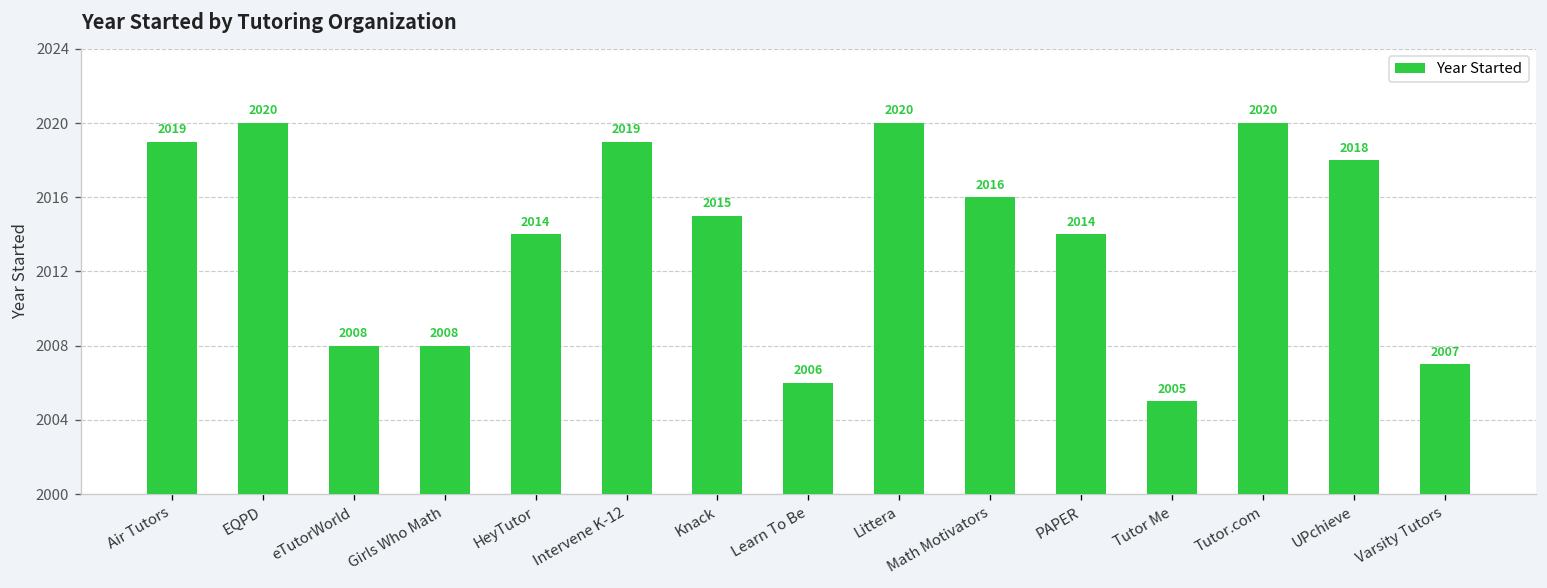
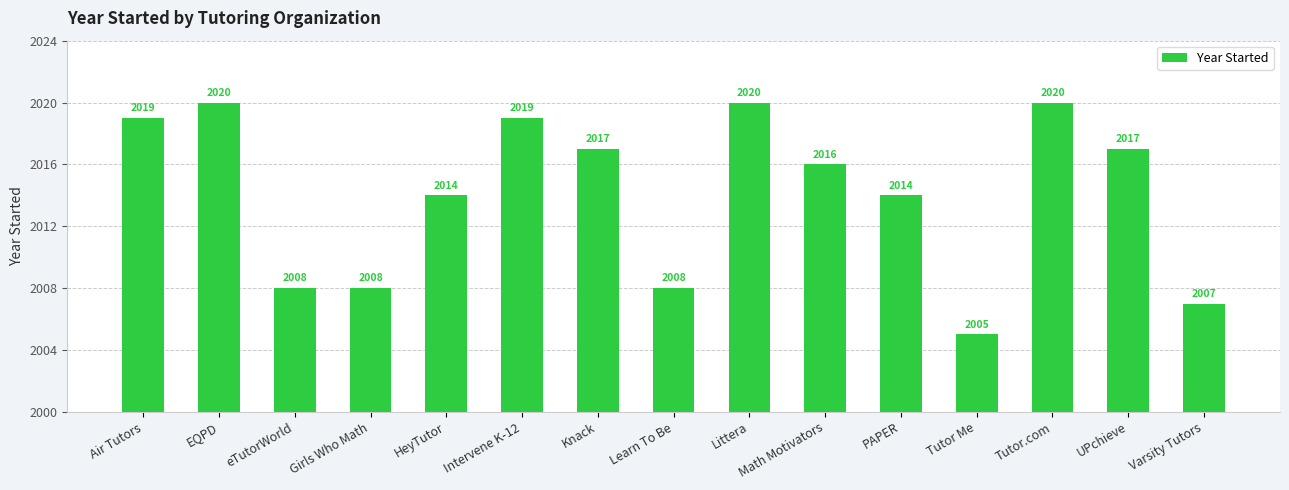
Knack: 2015 -> 2017
Learn To Be: 2006 -> 2008
UPchieve: 2018 -> 2017
